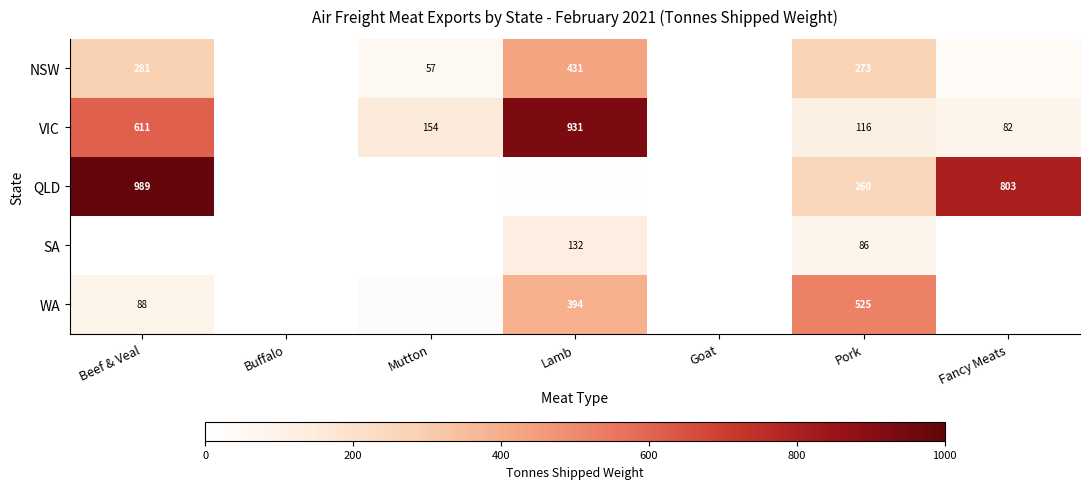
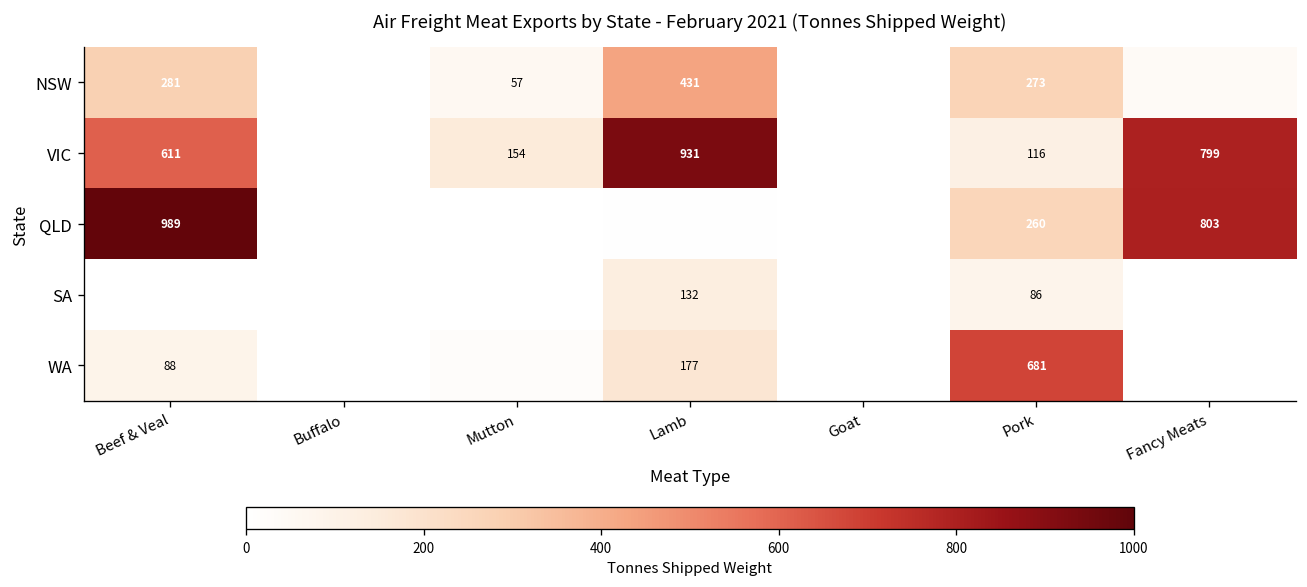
VIC, Fancy Meats: 82 -> 799
WA, Lamb: 394 -> 177
WA, Pork: 525 -> 681
